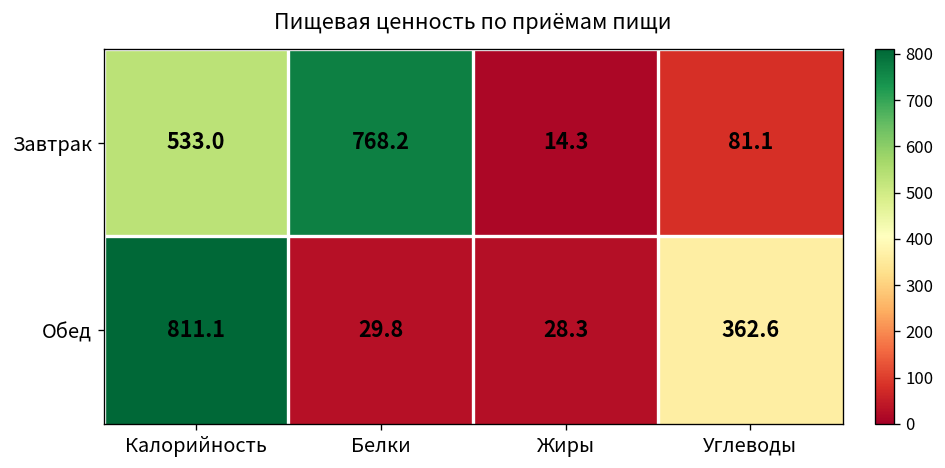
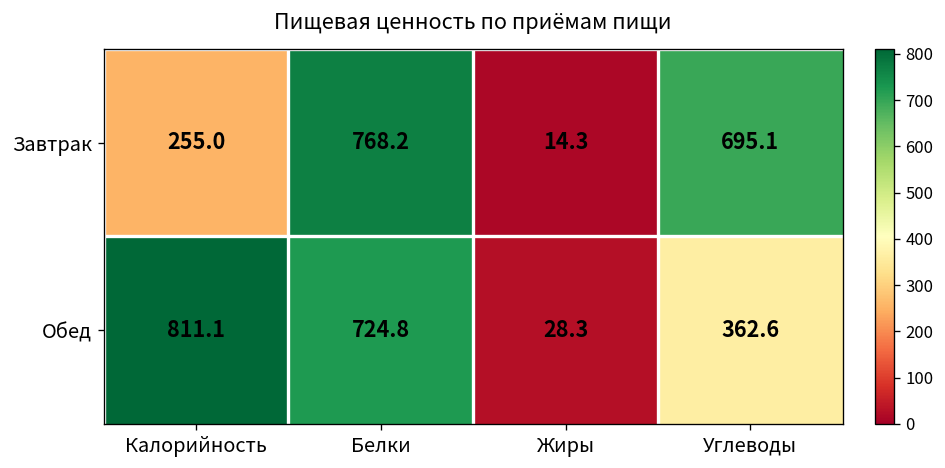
Завтрак, Калорийность: 533.0 -> 255.0
Завтрак, Углеводы: 81.1 -> 695.1
Обед, Белки: 29.8 -> 724.8
